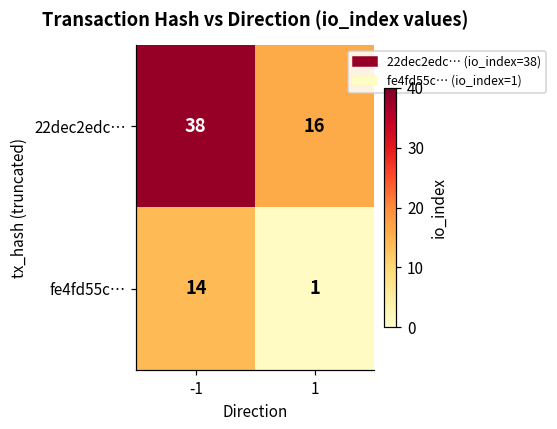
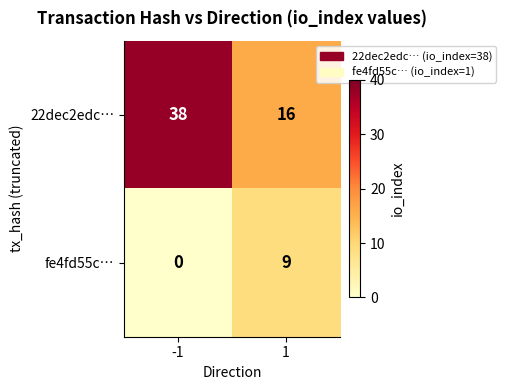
fe4fd55c…, -1: 14 -> 0
fe4fd55c…, 1: 1 -> 9
